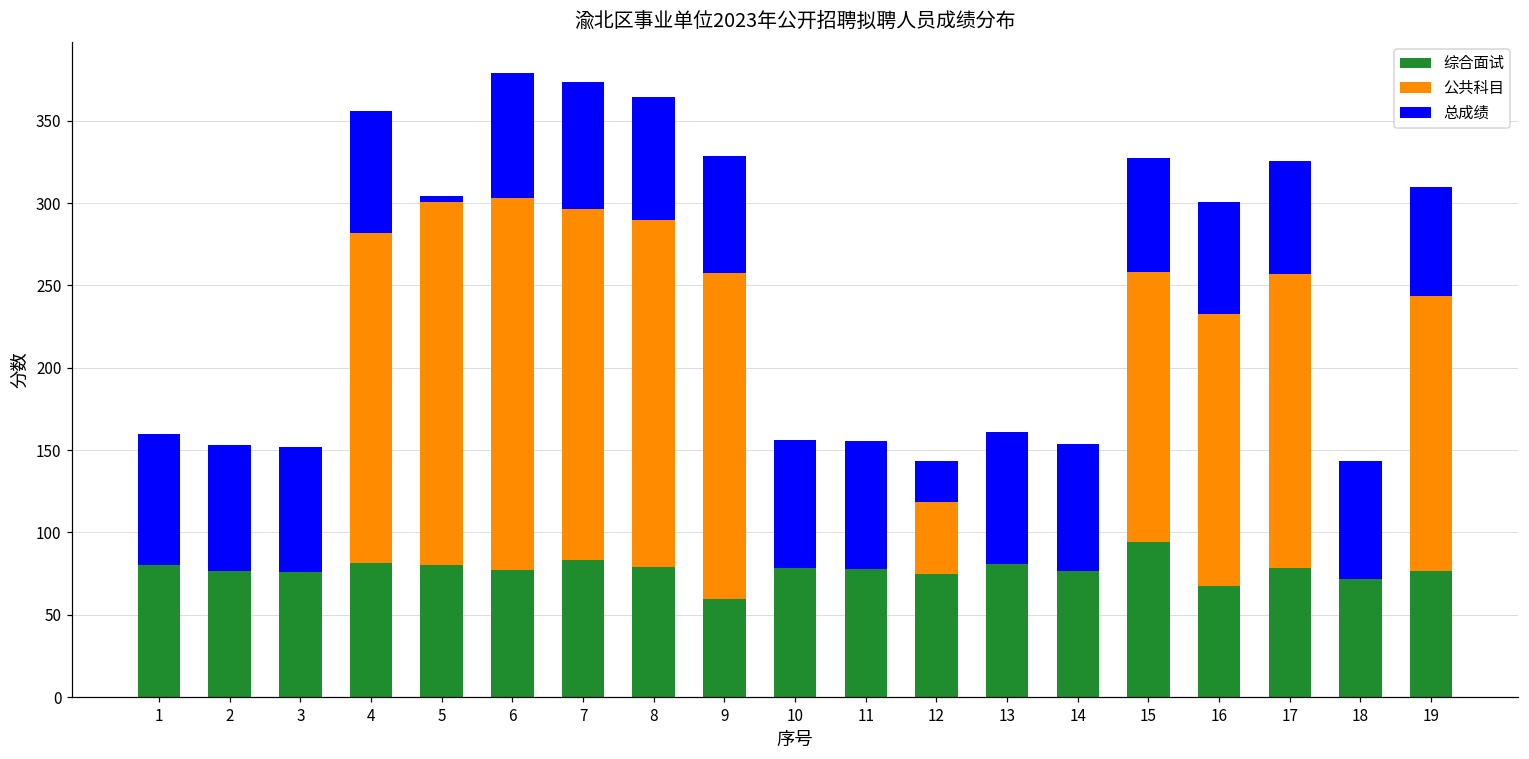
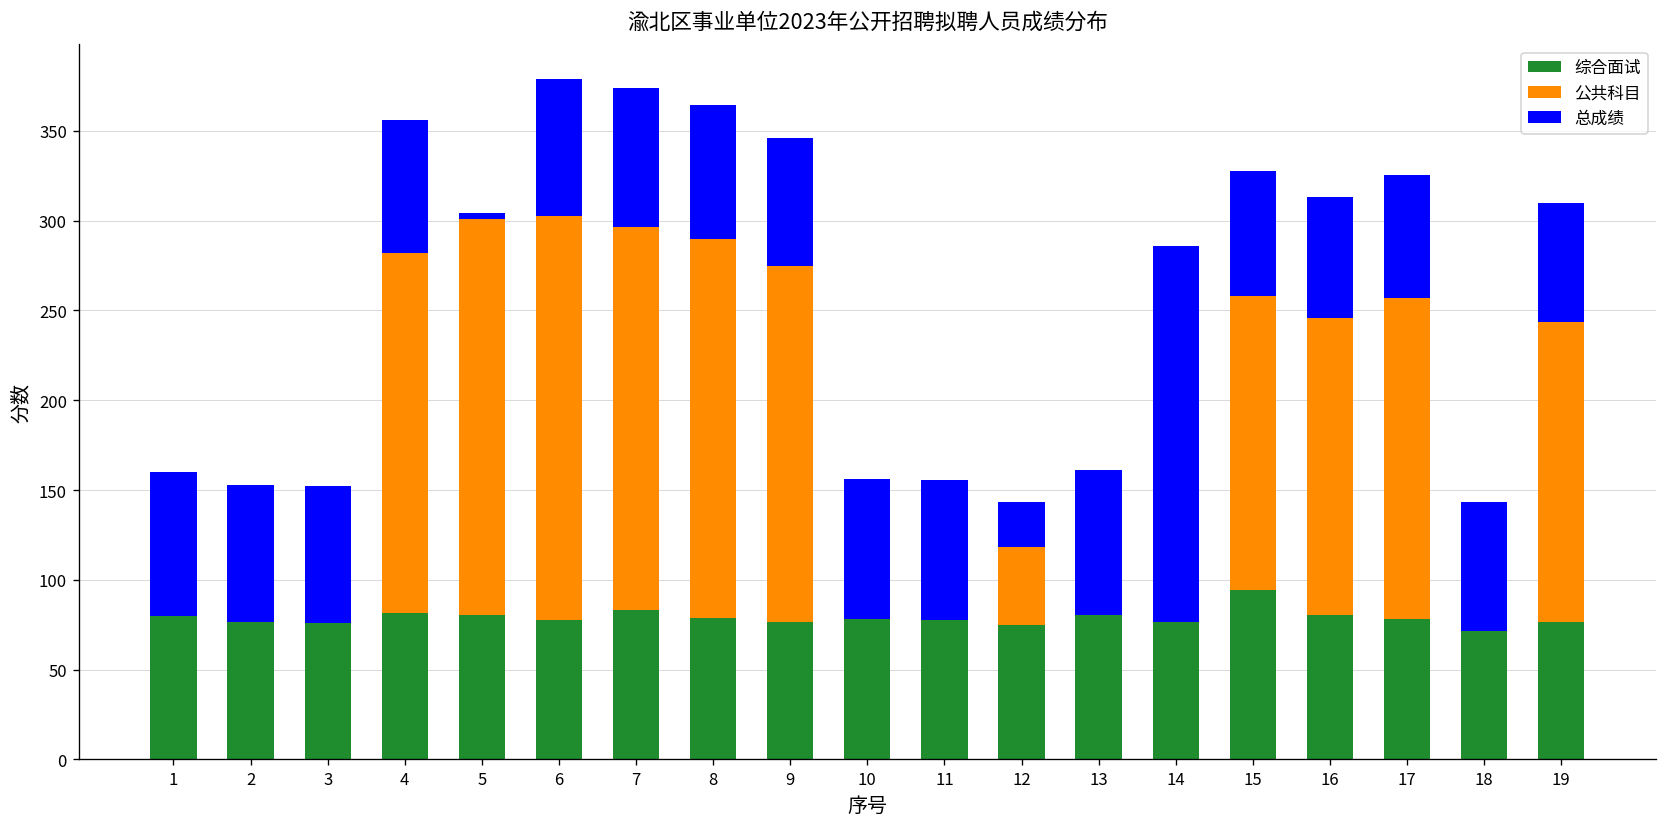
综合面试, 9: 59 -> 77
总成绩, 14: 77 -> 209
综合面试, 16: 67 -> 80
